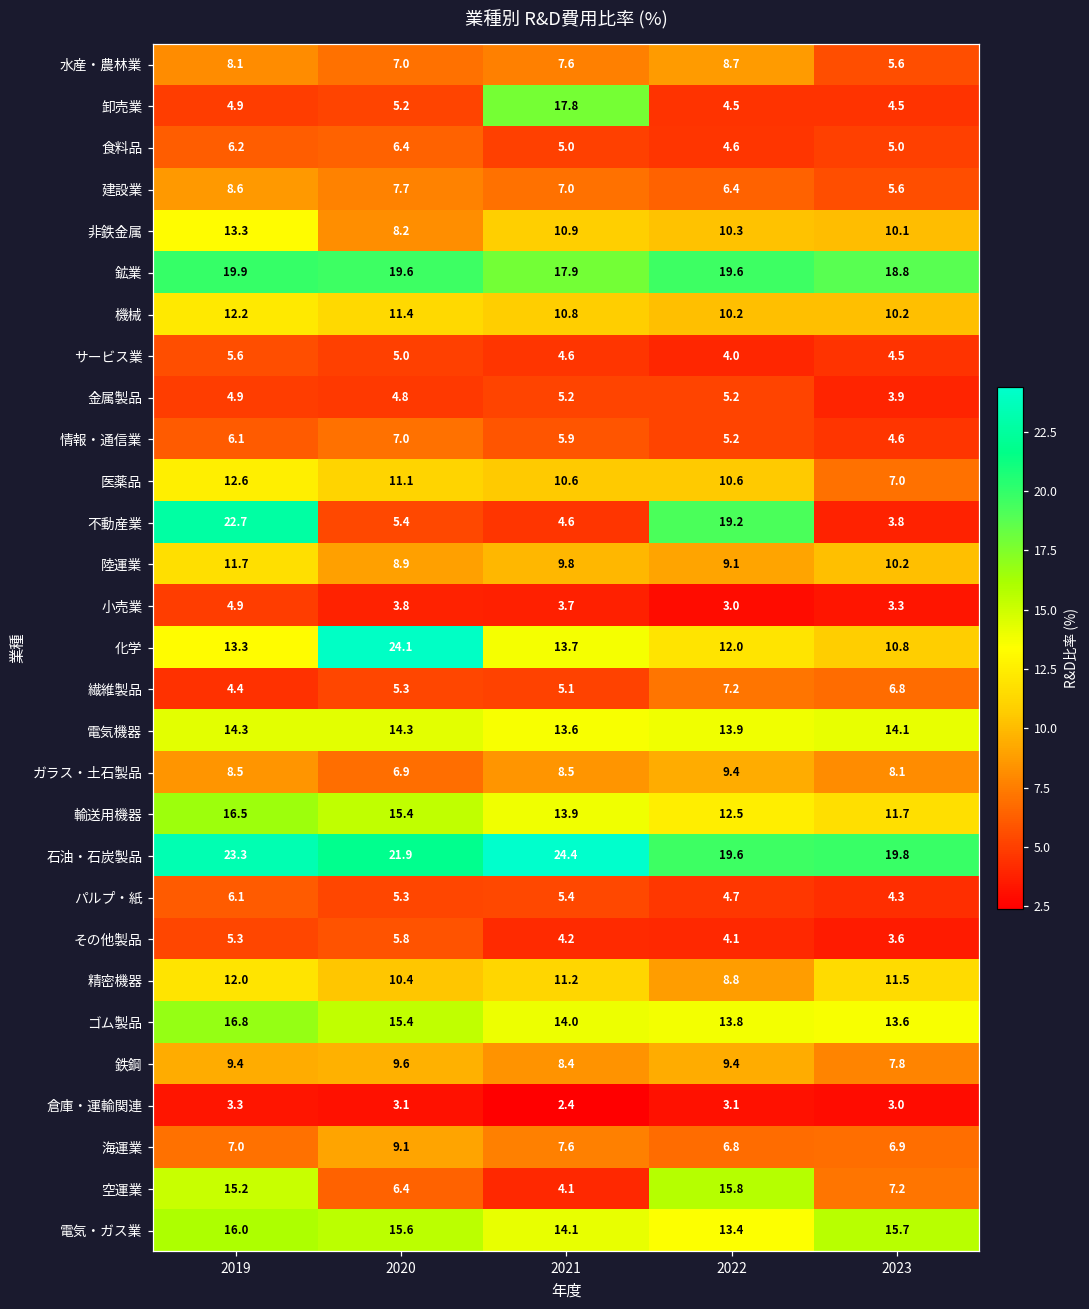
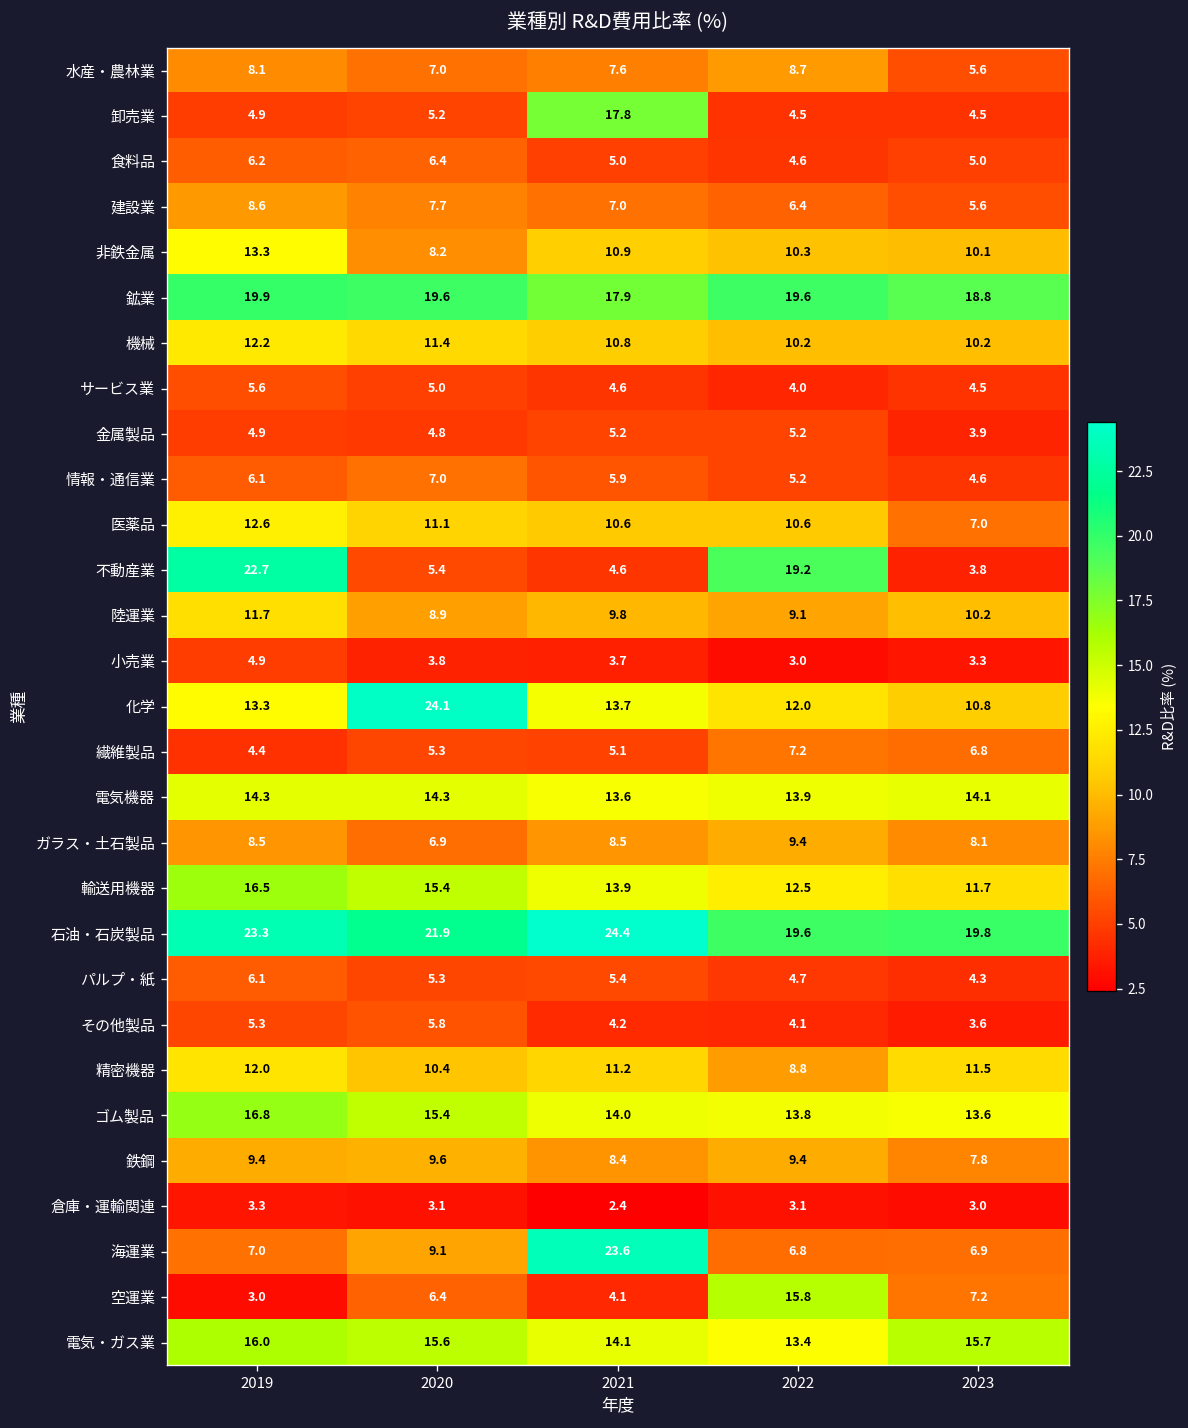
海運業, 2021: 7.6 -> 23.6
空運業, 2019: 15.2 -> 3.0
